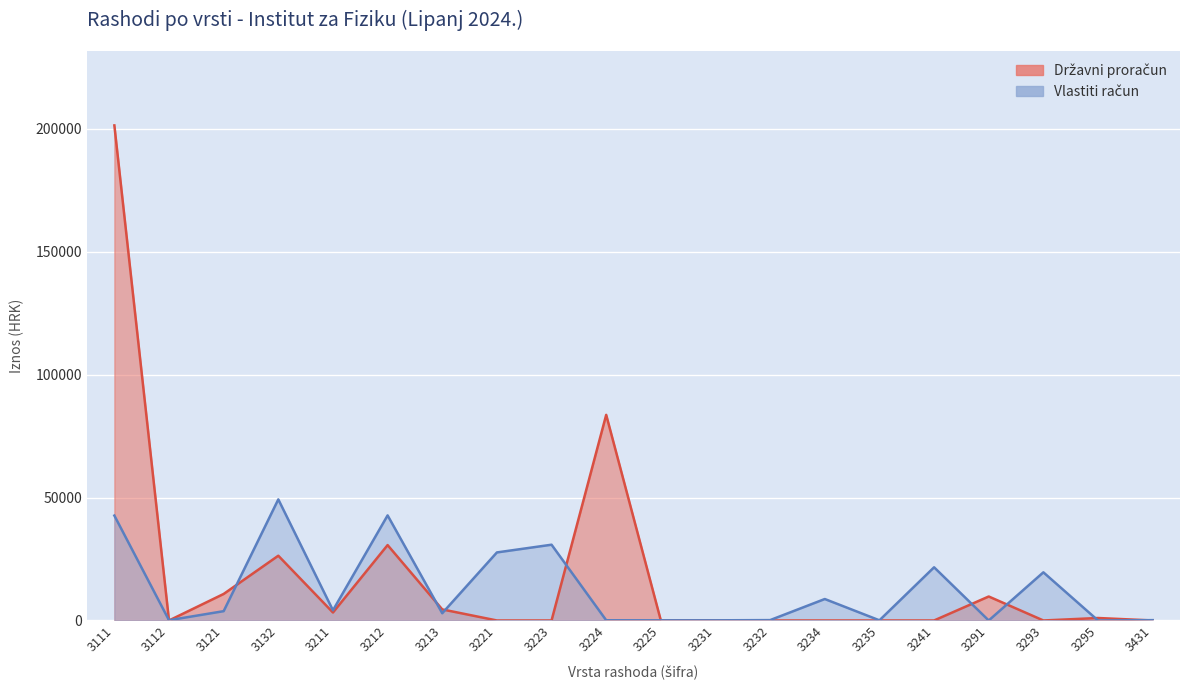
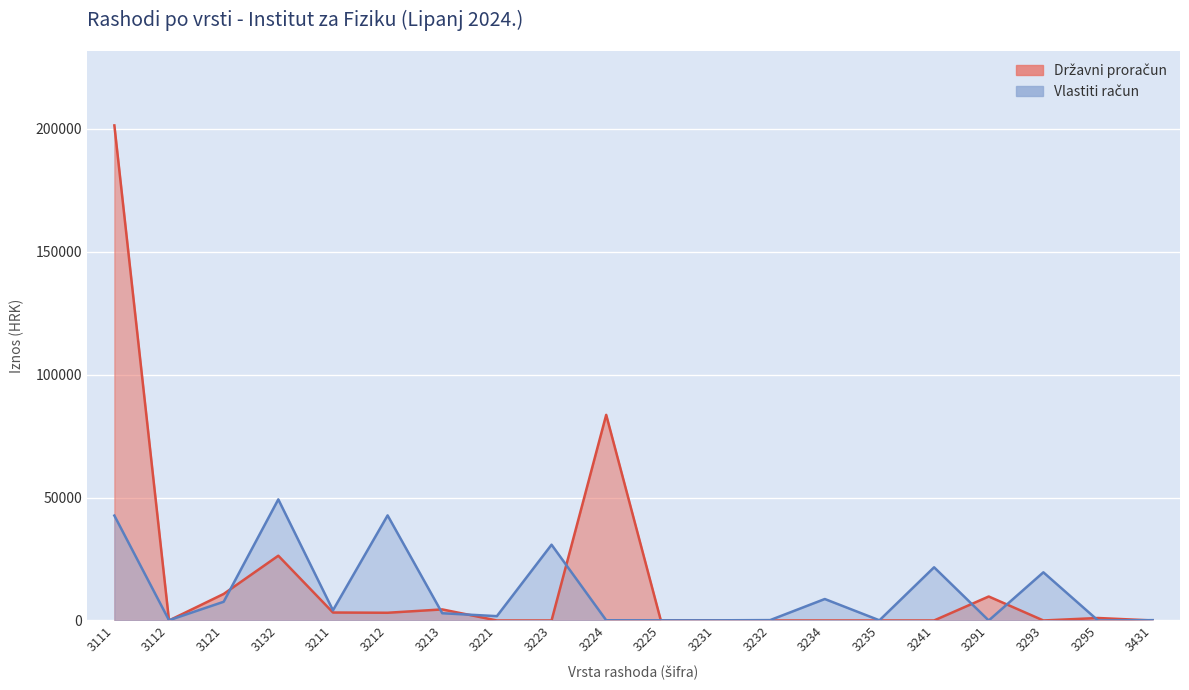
Vlastiti račun, 3121: 4000 -> 8000
Državni proračun, 3212: 31000 -> 3000
Vlastiti račun, 3221: 28000 -> 2000
